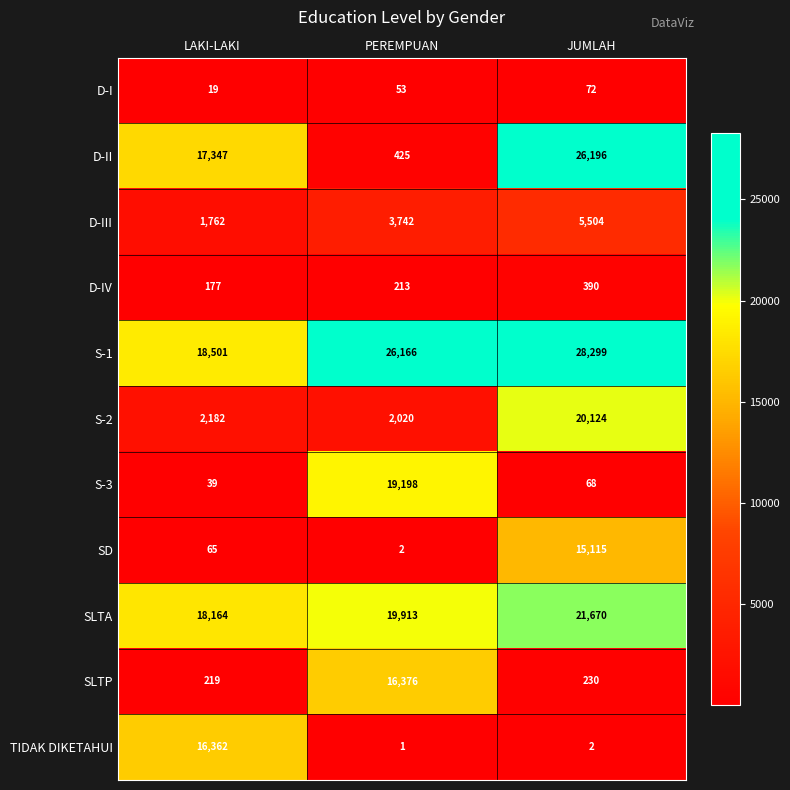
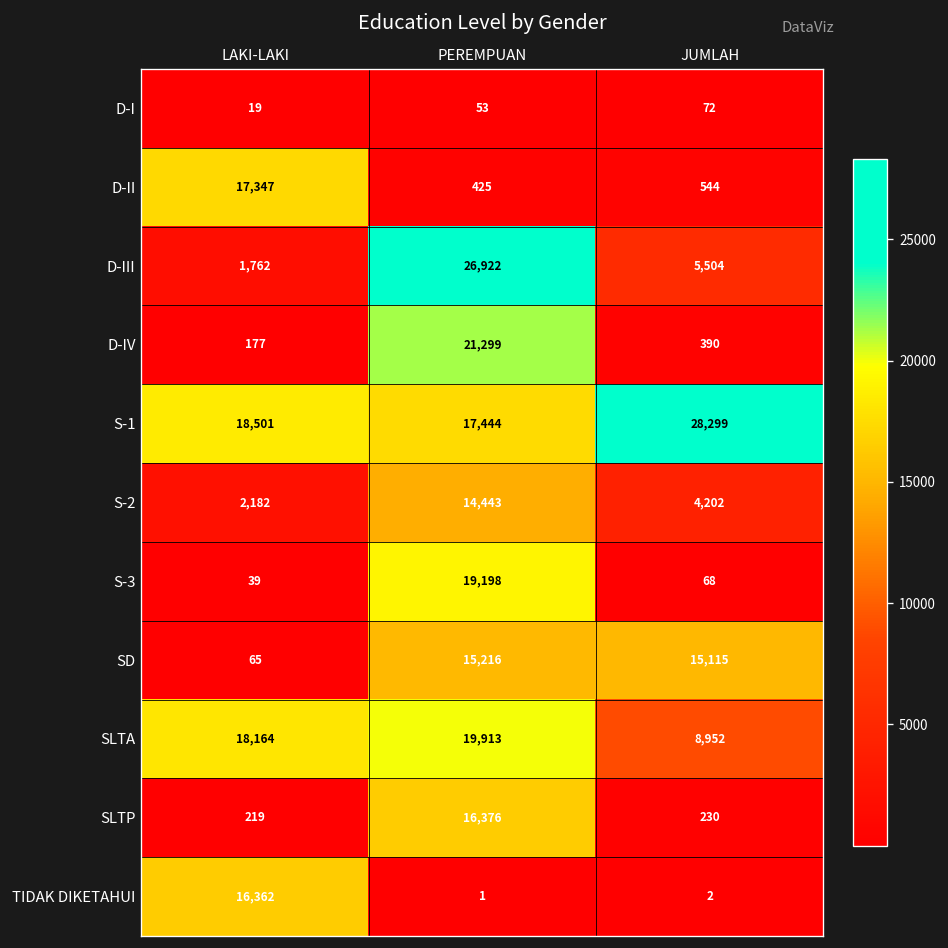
D-II, JUMLAH: 26,196 -> 544
D-III, PEREMPUAN: 3,742 -> 26,922
D-IV, PEREMPUAN: 213 -> 21,299
S-1, PEREMPUAN: 26,166 -> 17,444
S-2, PEREMPUAN: 2,020 -> 14,443
S-2, JUMLAH: 20,124 -> 4,202
SD, PEREMPUAN: 2 -> 15,216
SLTA, JUMLAH: 21,670 -> 8,952
